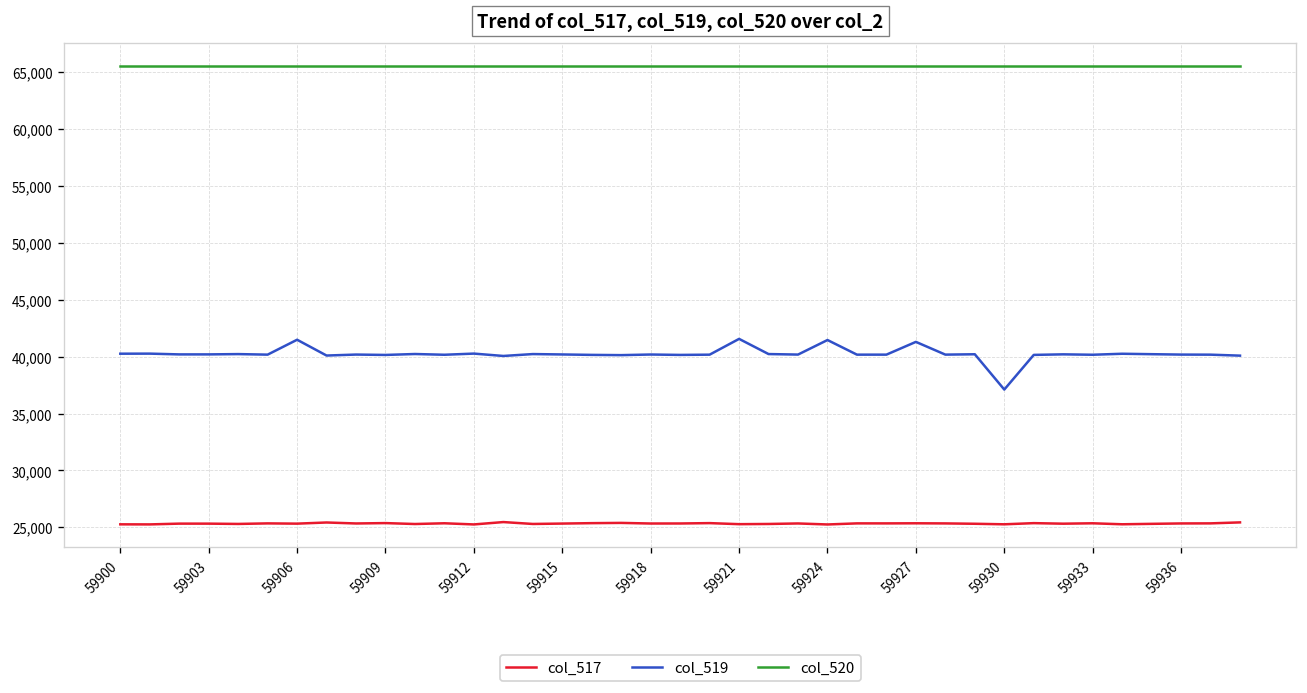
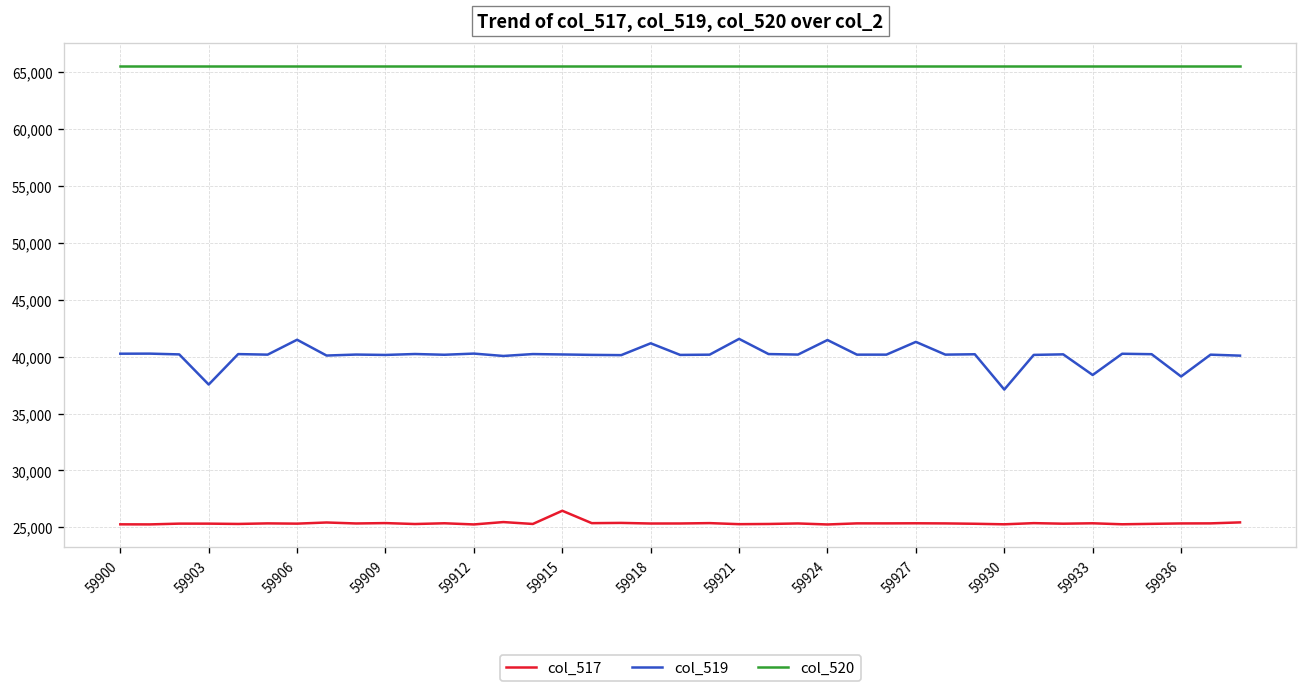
col_519, 59903: 40,000 -> 38,000
col_517, 59915: 25,000 -> 26,000
col_519, 59918: 40,000 -> 41,000
col_519, 59933: 40,000 -> 38,000
col_519, 59936: 40,000 -> 38,000
